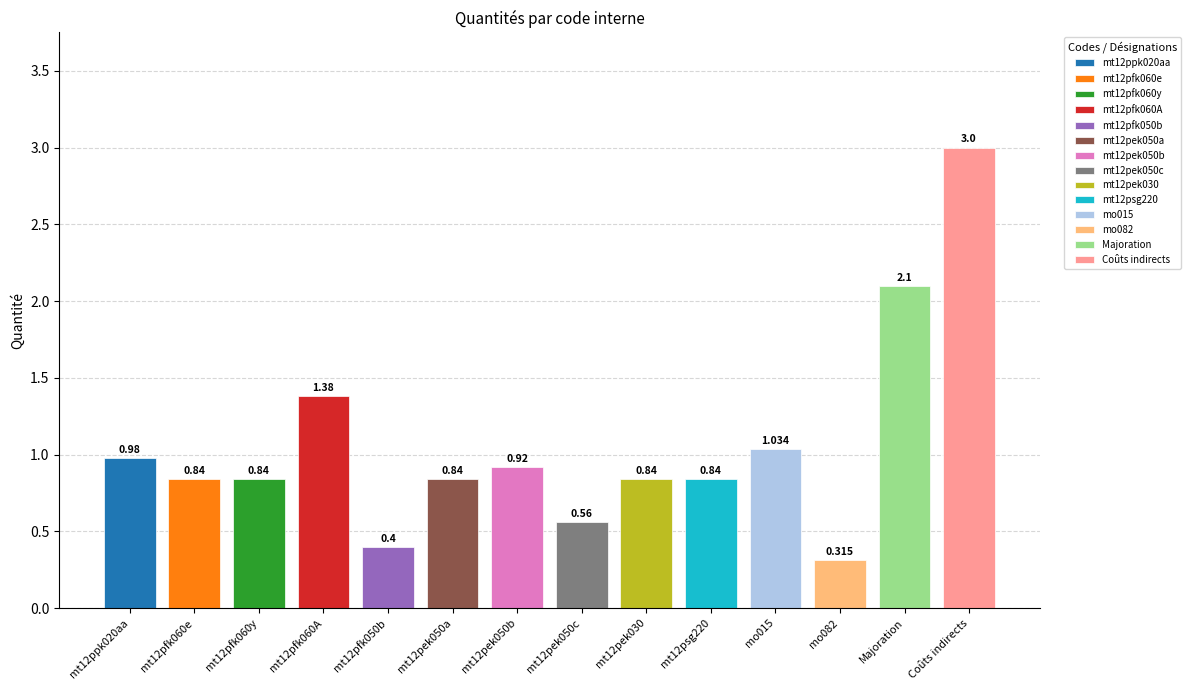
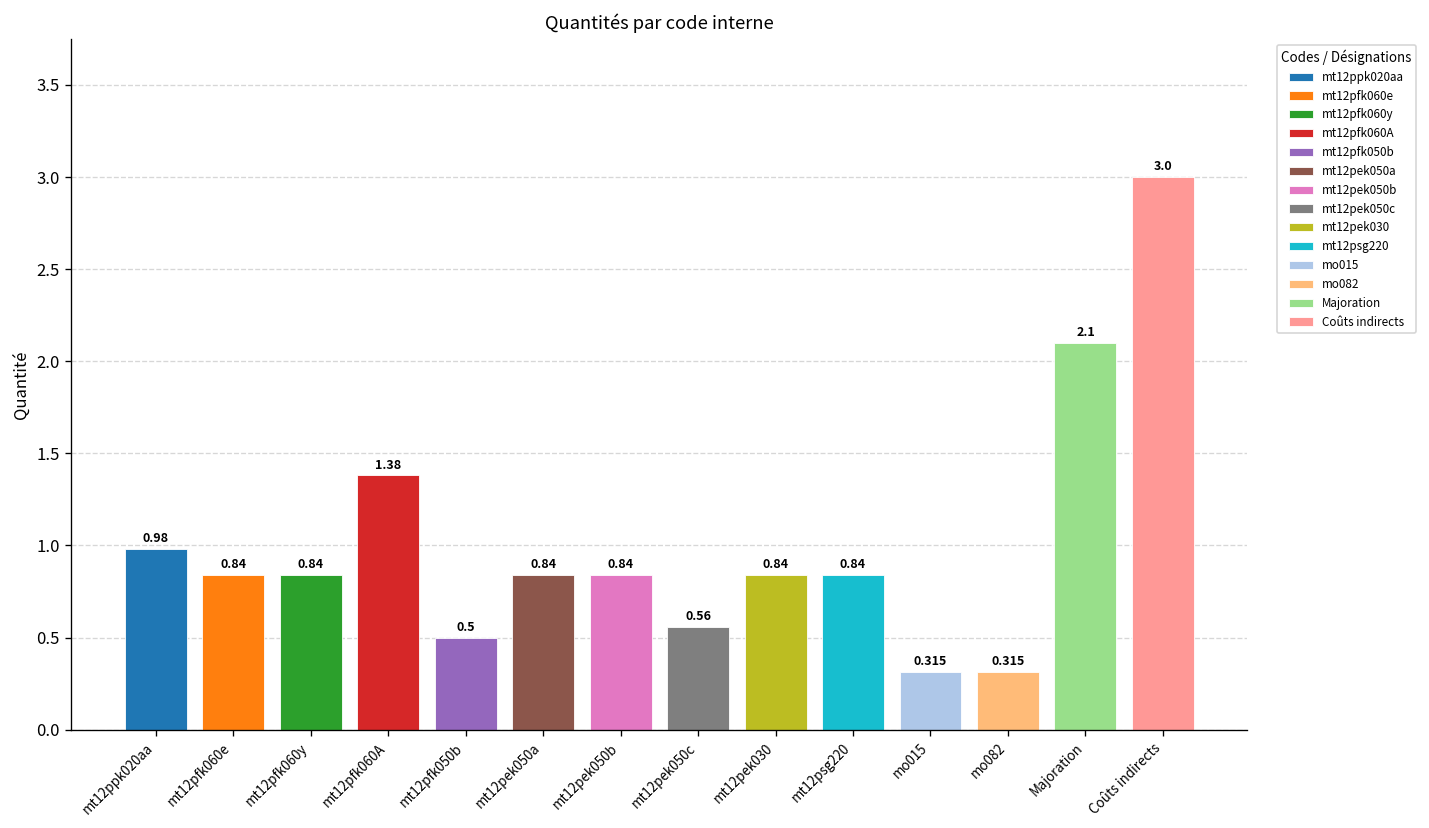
mt12pfk050b: 0.4 -> 0.5
mt12pek050b: 0.92 -> 0.84
mo015: 1.034 -> 0.315
